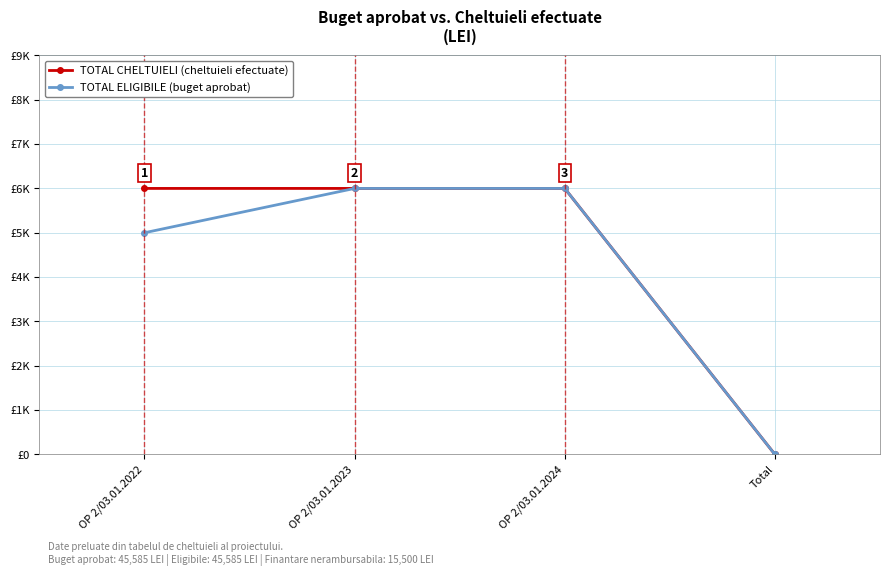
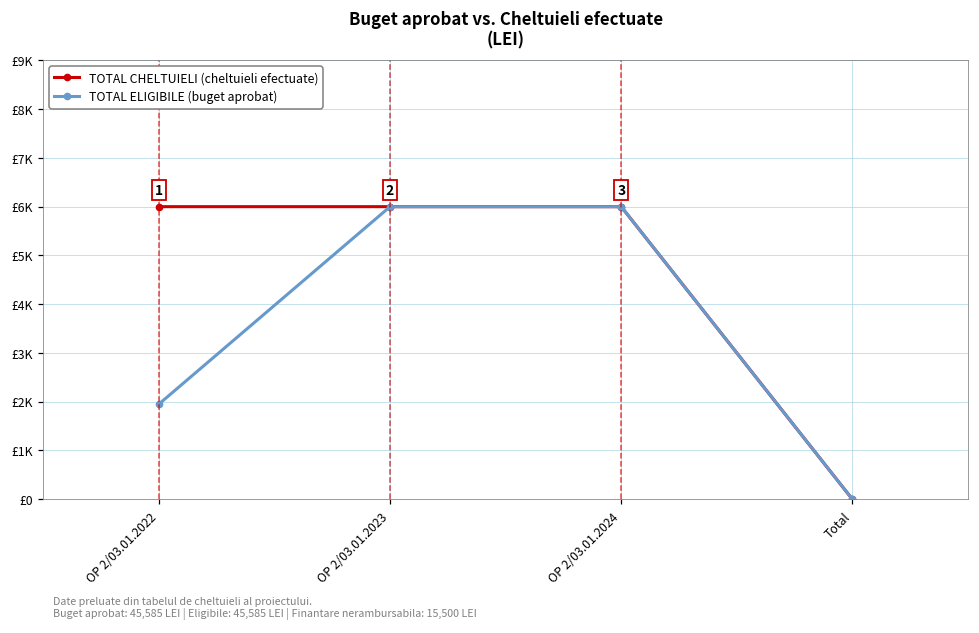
TOTAL ELIGIBILE (buget aprobat), OP 2/03.01.2022: £5000 -> £2000
